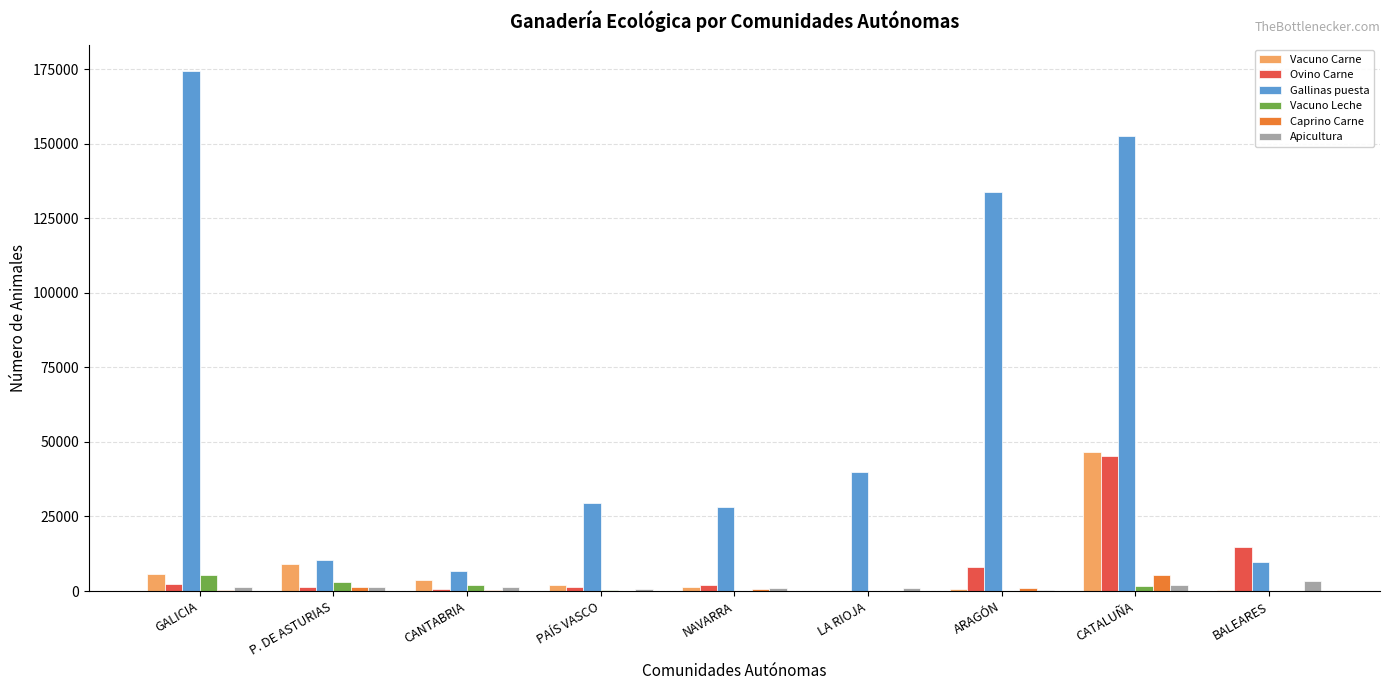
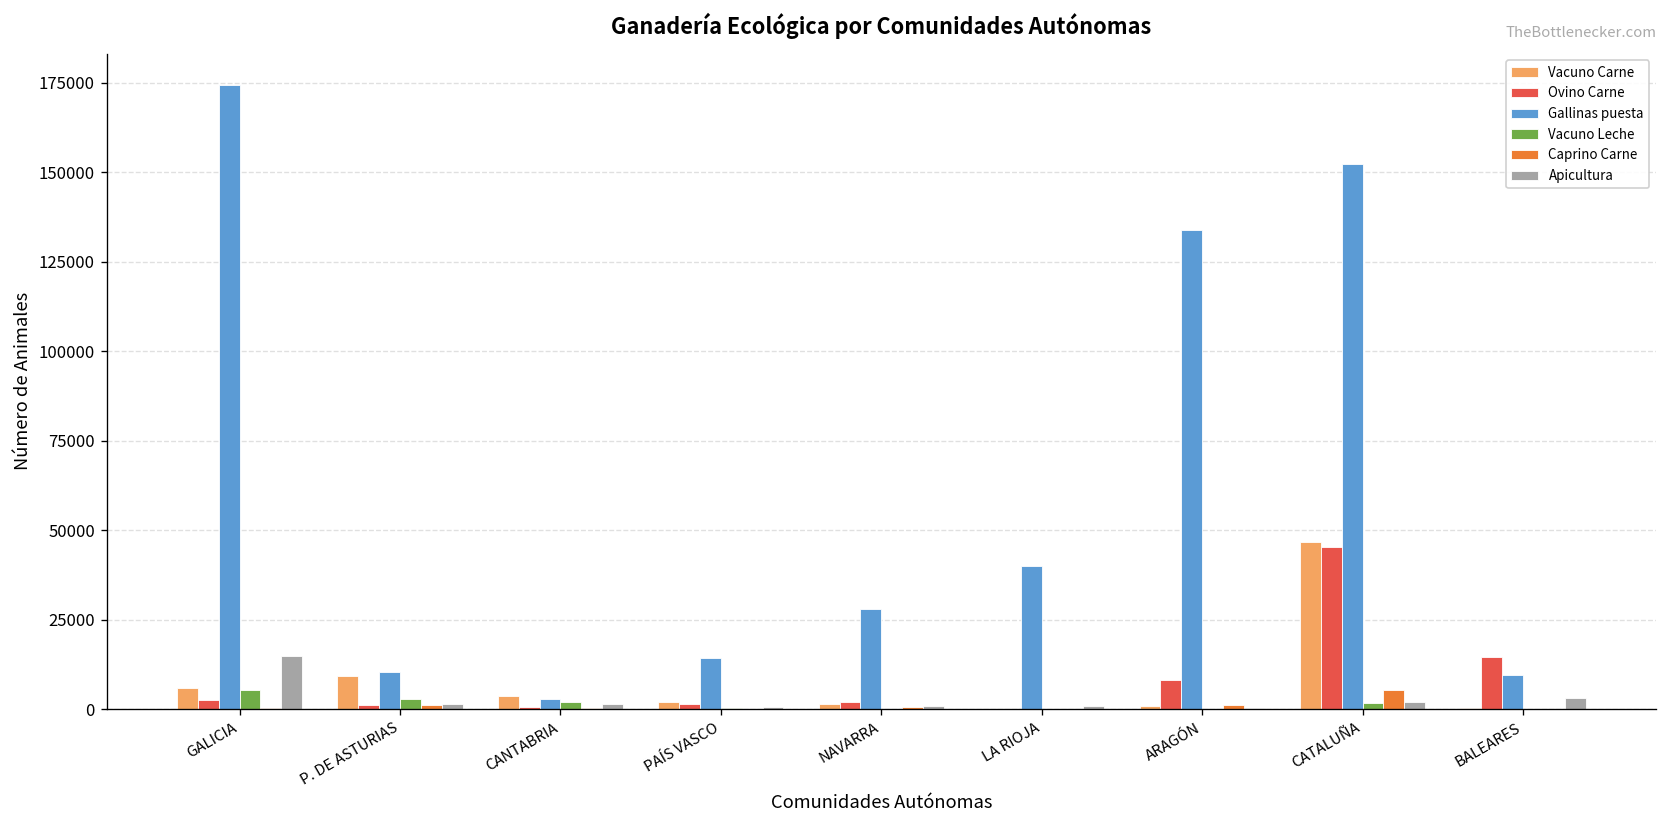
Apicultura, GALICIA: 1000 -> 15000
Gallinas puesta, CANTABRIA: 7000 -> 3000
Gallinas puesta, PAÍS VASCO: 29000 -> 14000
